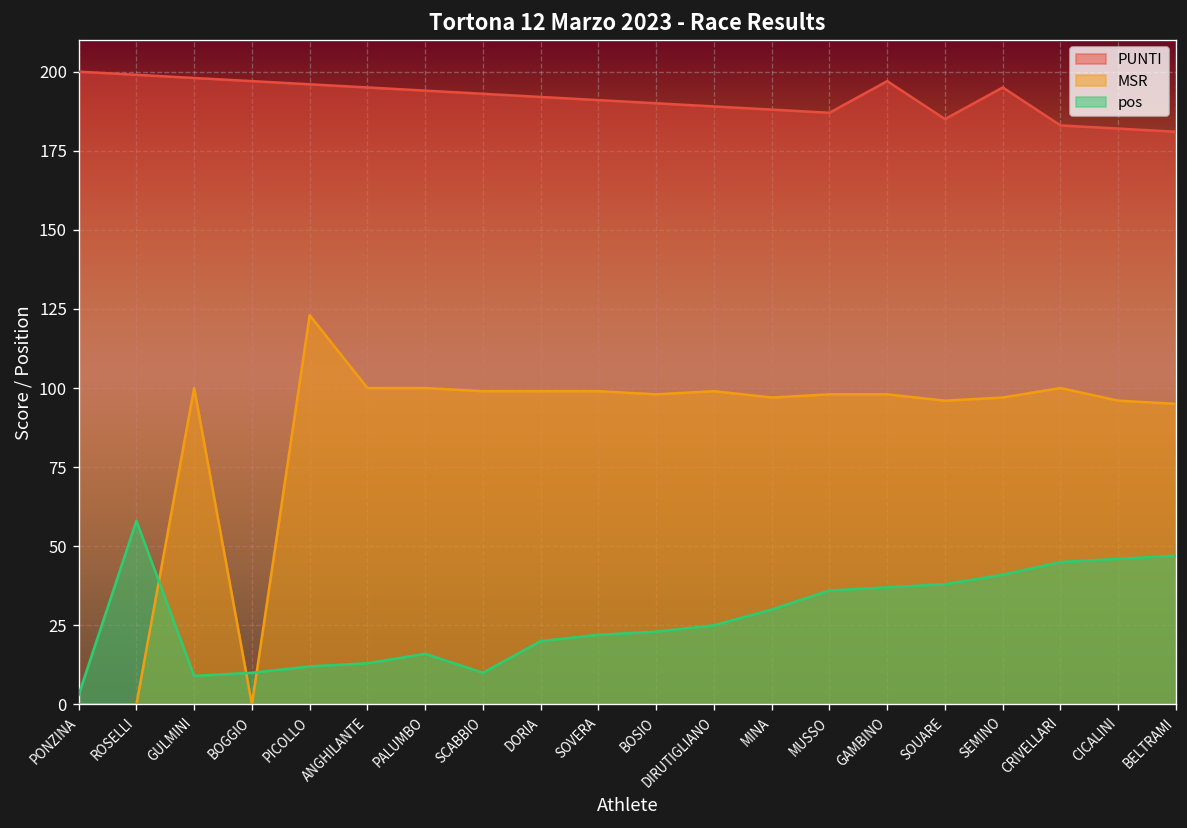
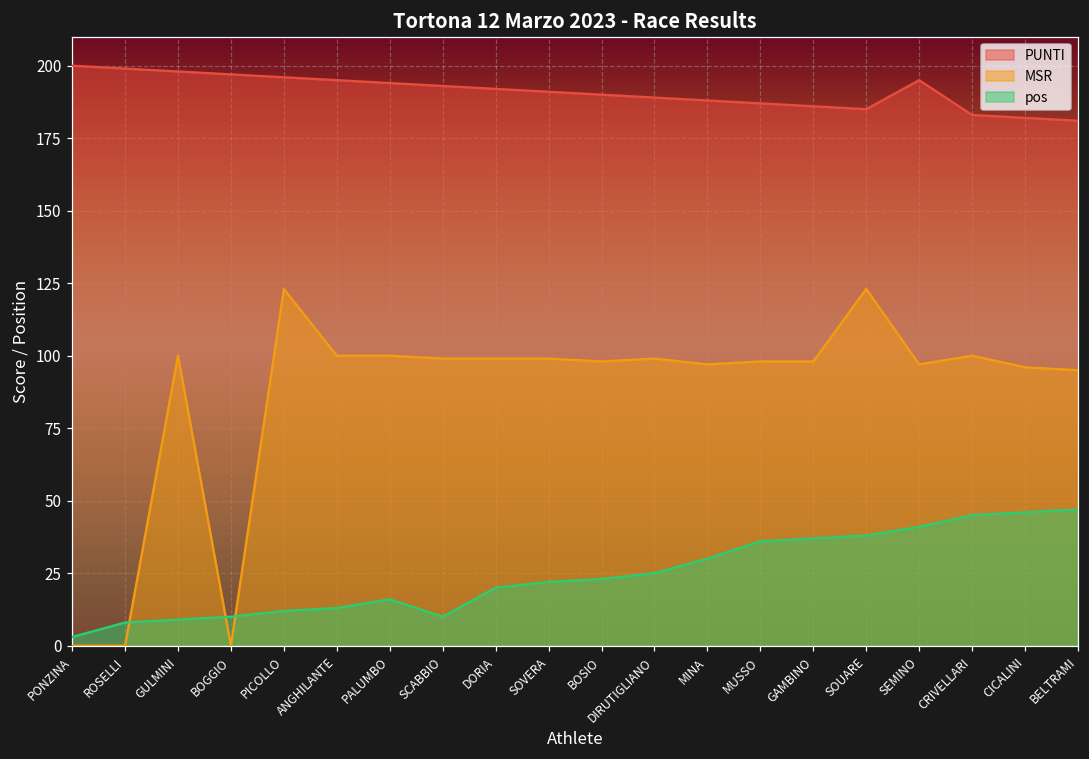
pos, ROSELLI: 58 -> 8
PUNTI, GAMBINO: 197 -> 186
MSR, SOUARE: 96 -> 123
